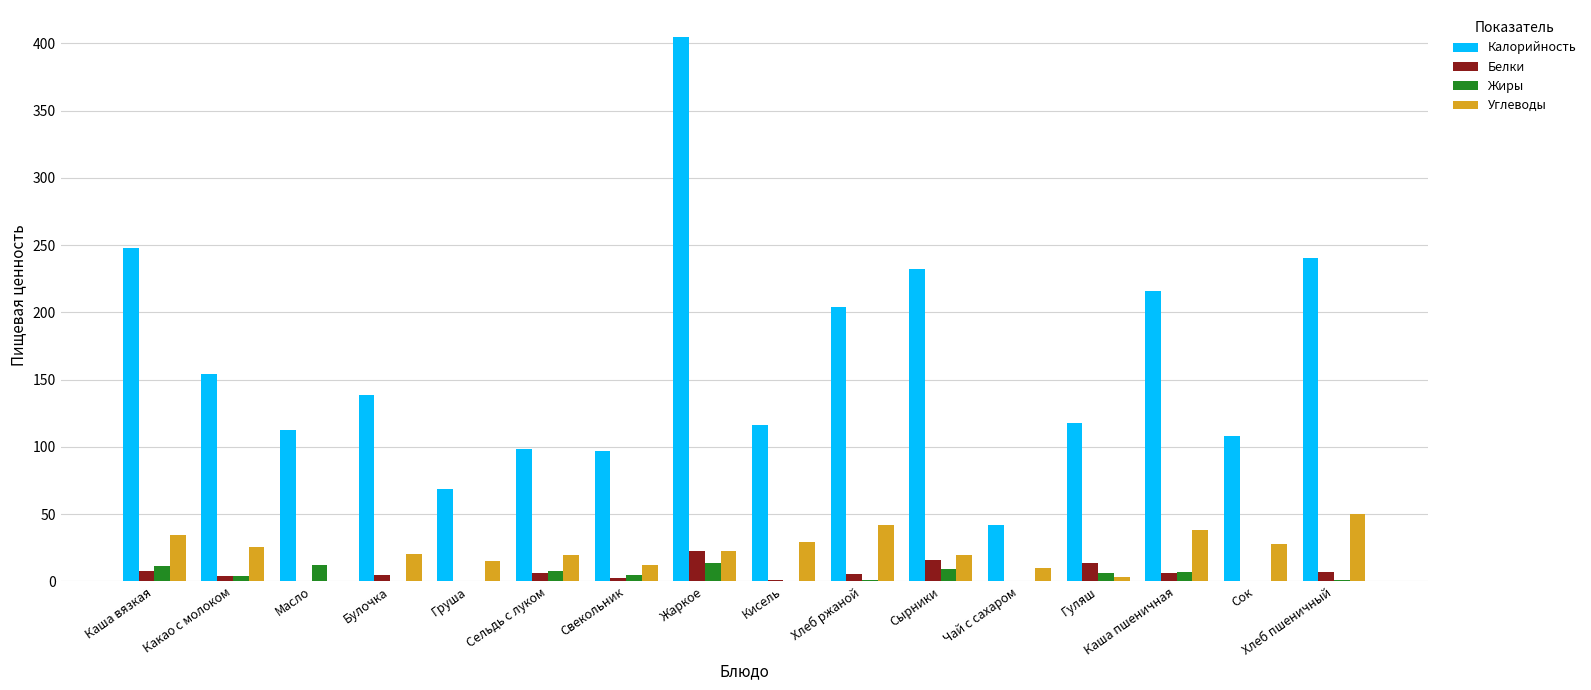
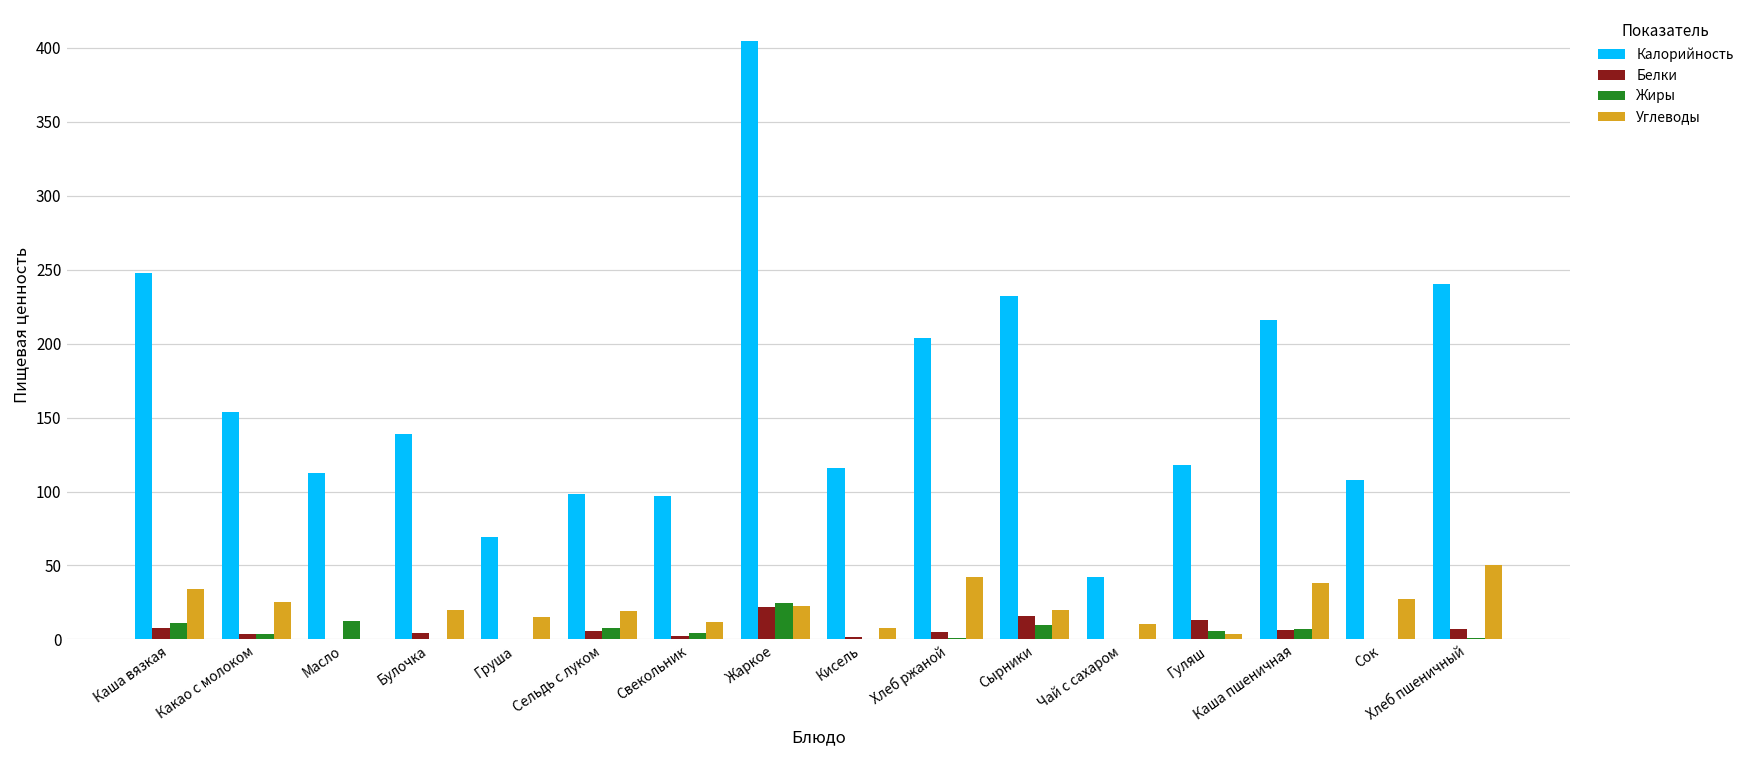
Жиры, Жаркое: 14 -> 25
Углеводы, Кисель: 29 -> 8
